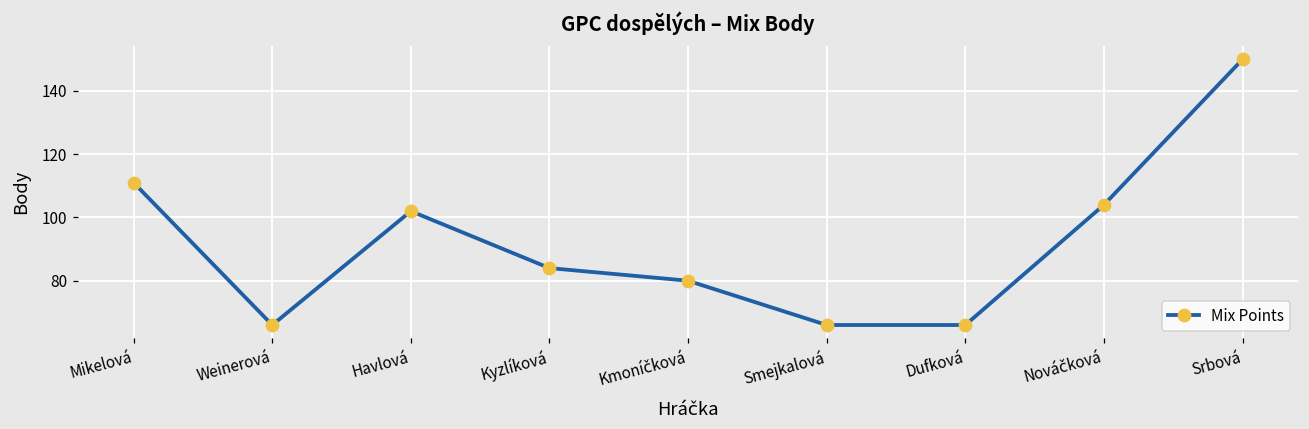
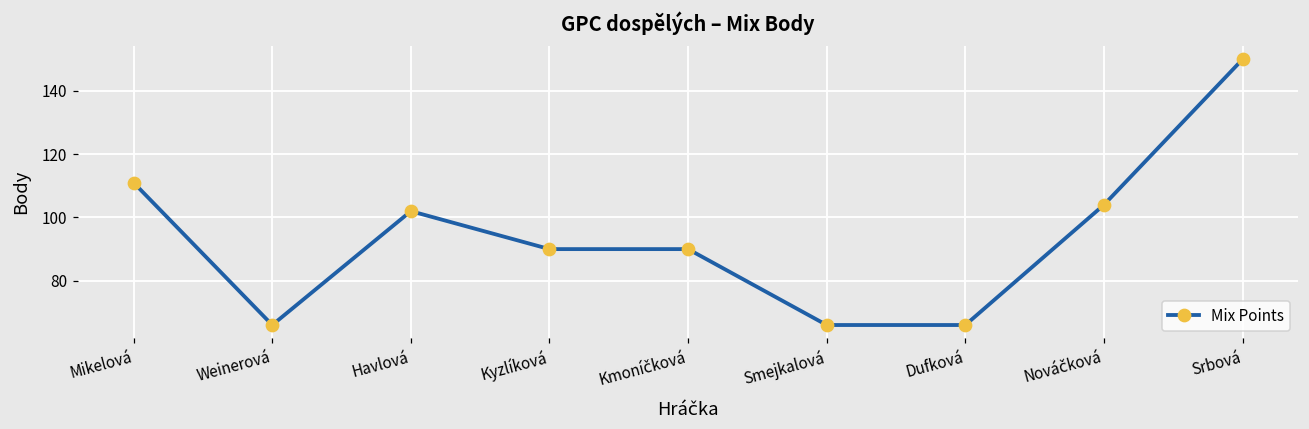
Kyzlíková: 84 -> 90
Kmoníčková: 80 -> 90
